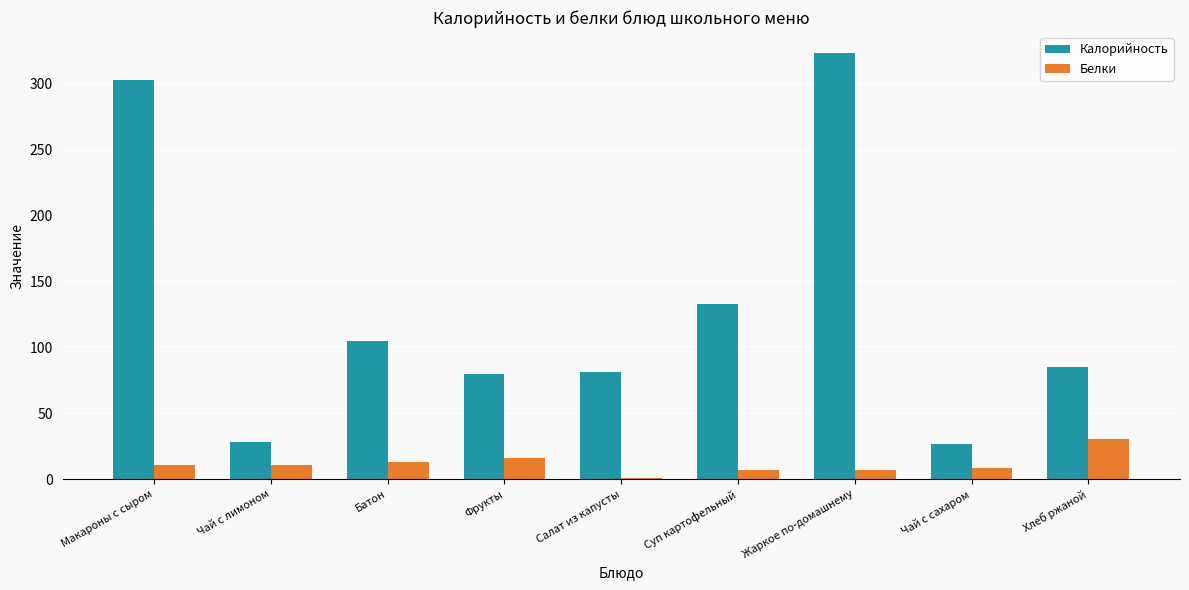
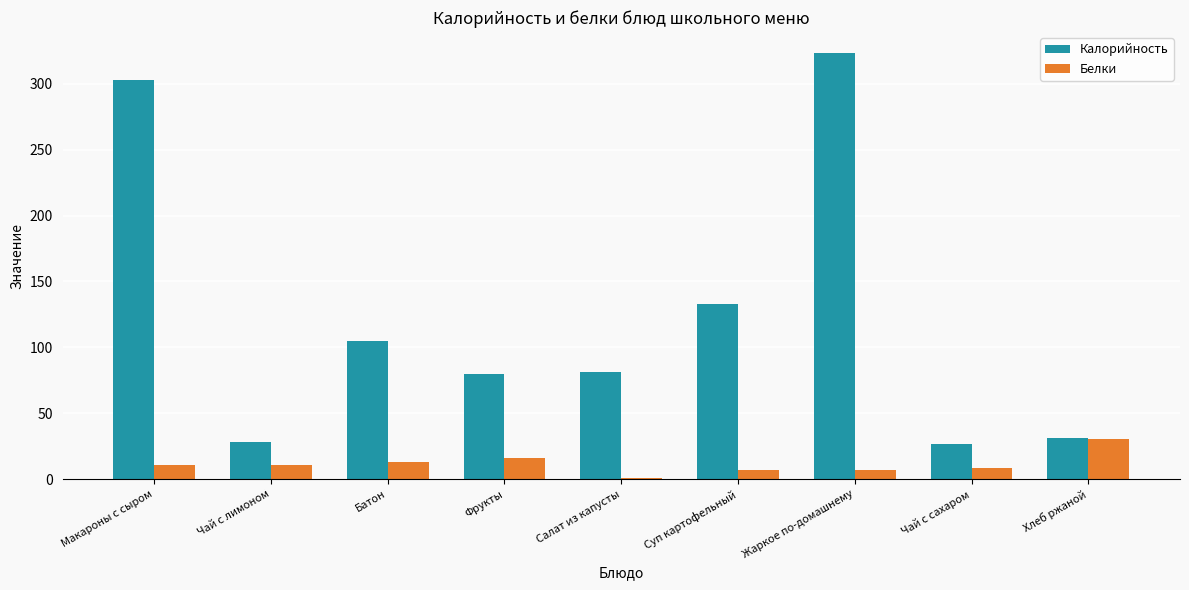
Калорийность, Хлеб ржаной: 85 -> 32
